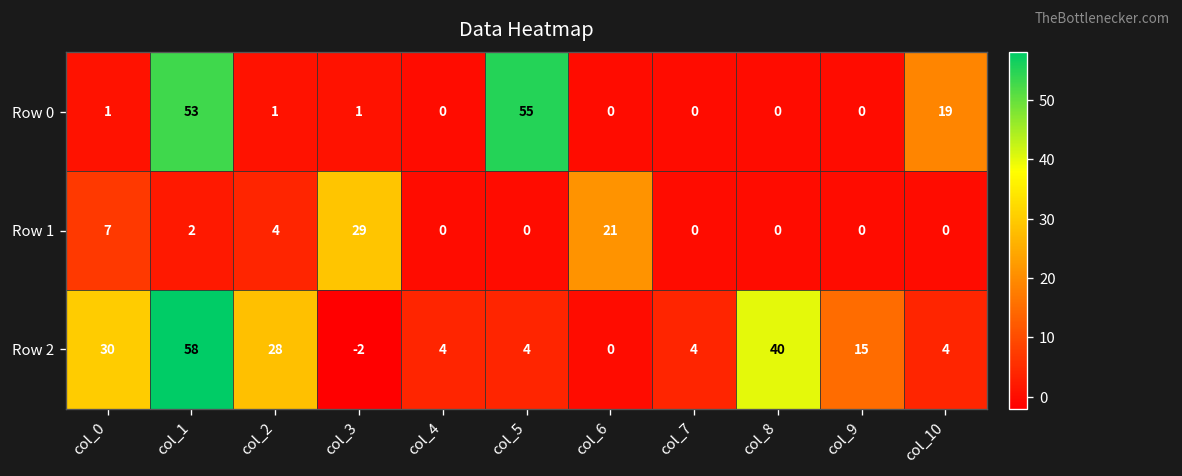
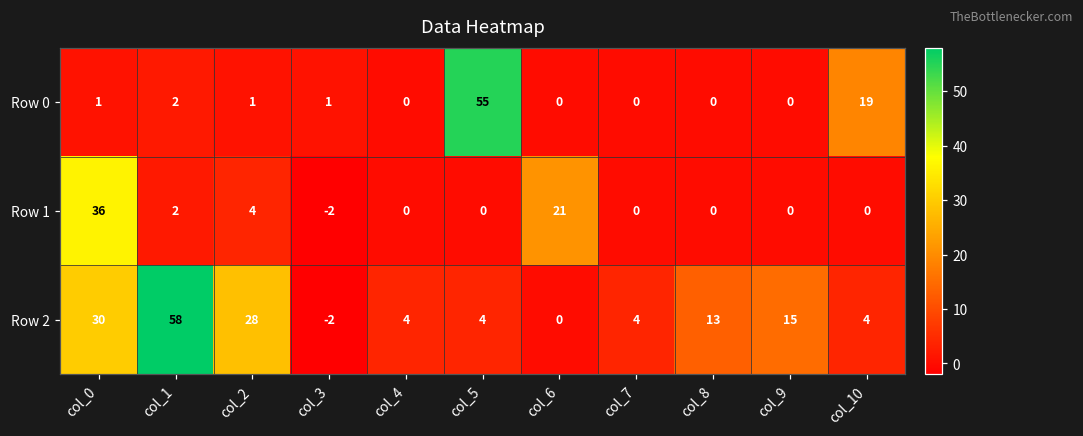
Row 0, col_1: 53 -> 2
Row 1, col_0: 7 -> 36
Row 1, col_3: 29 -> -2
Row 2, col_8: 40 -> 13
